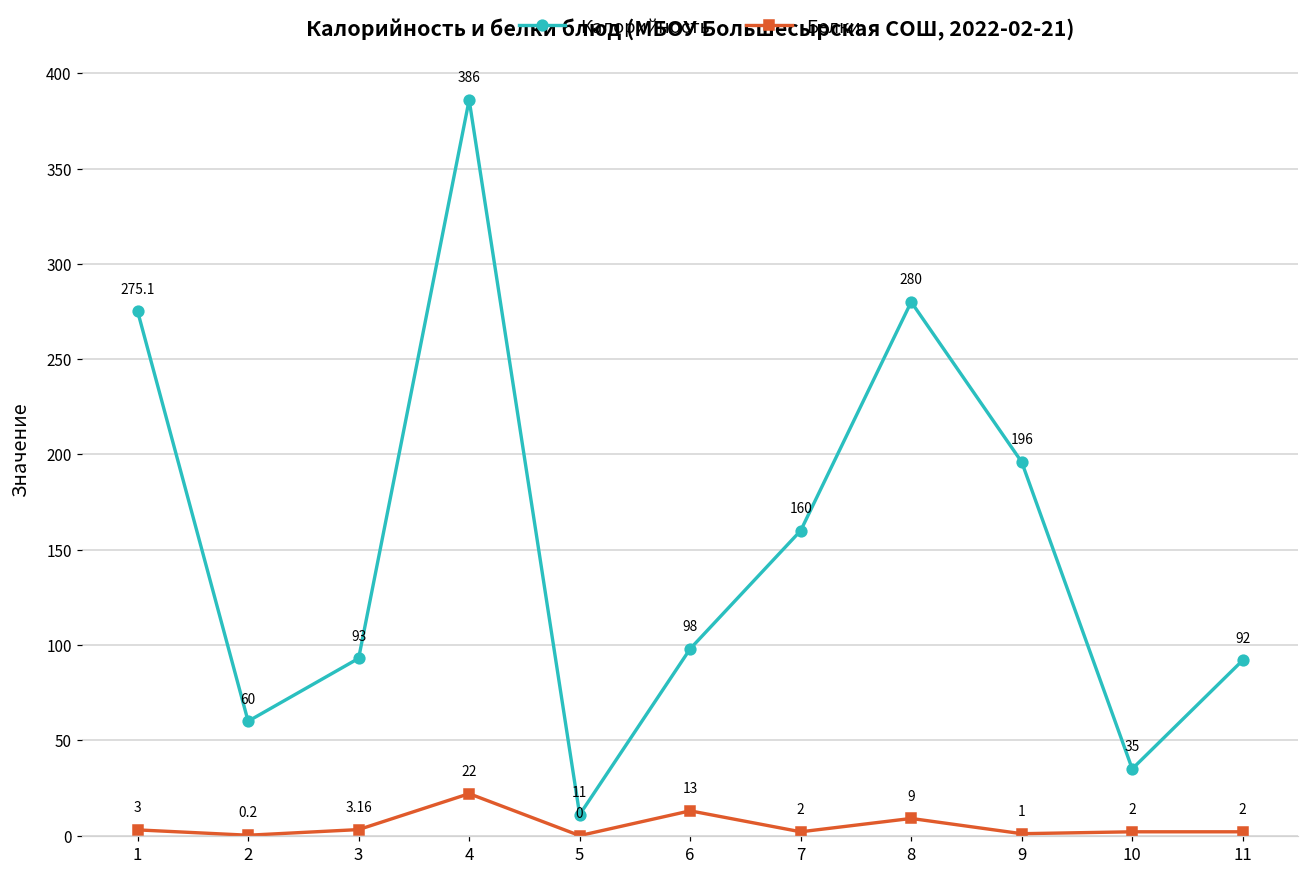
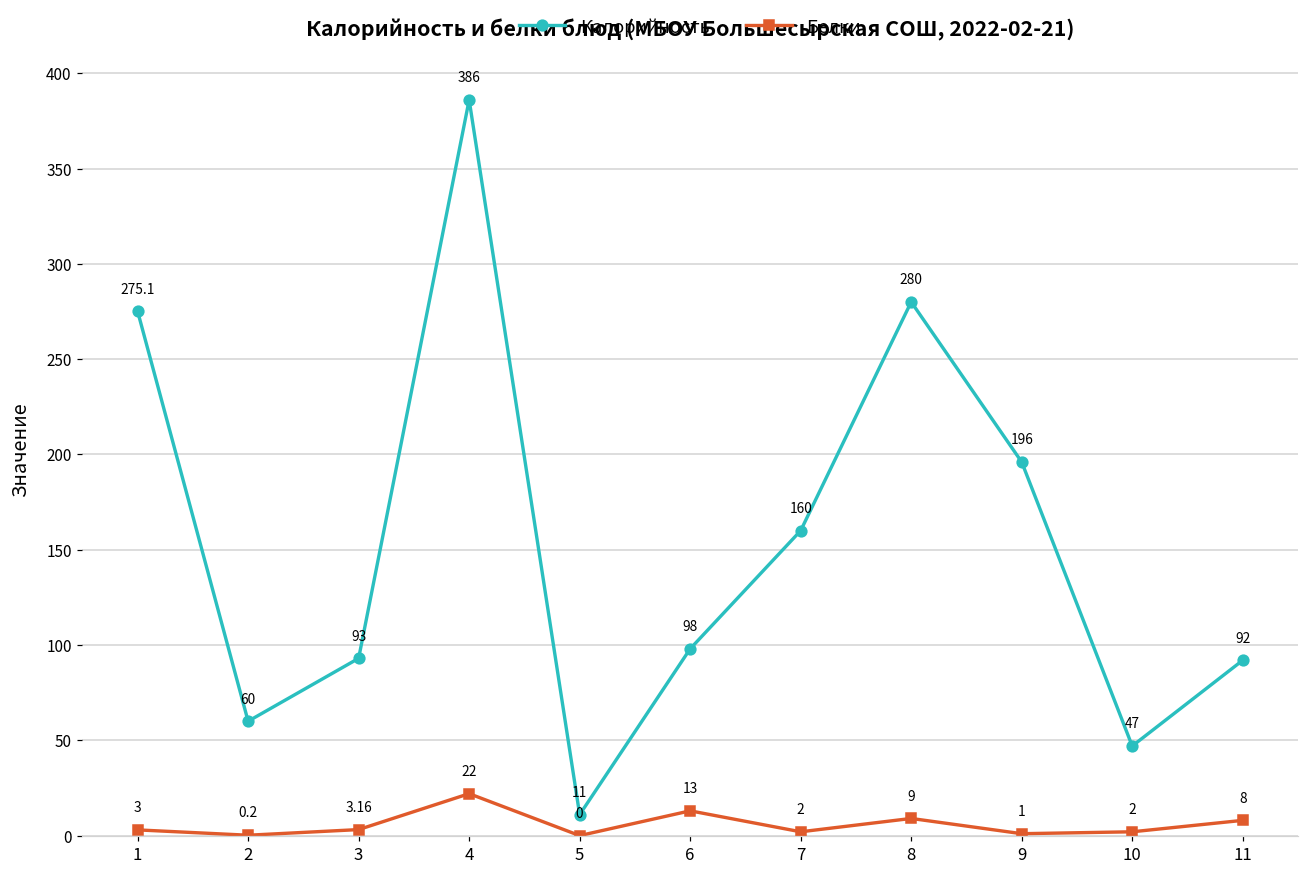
Калорийность, 10: 35 -> 47
Белки, 11: 2 -> 8
